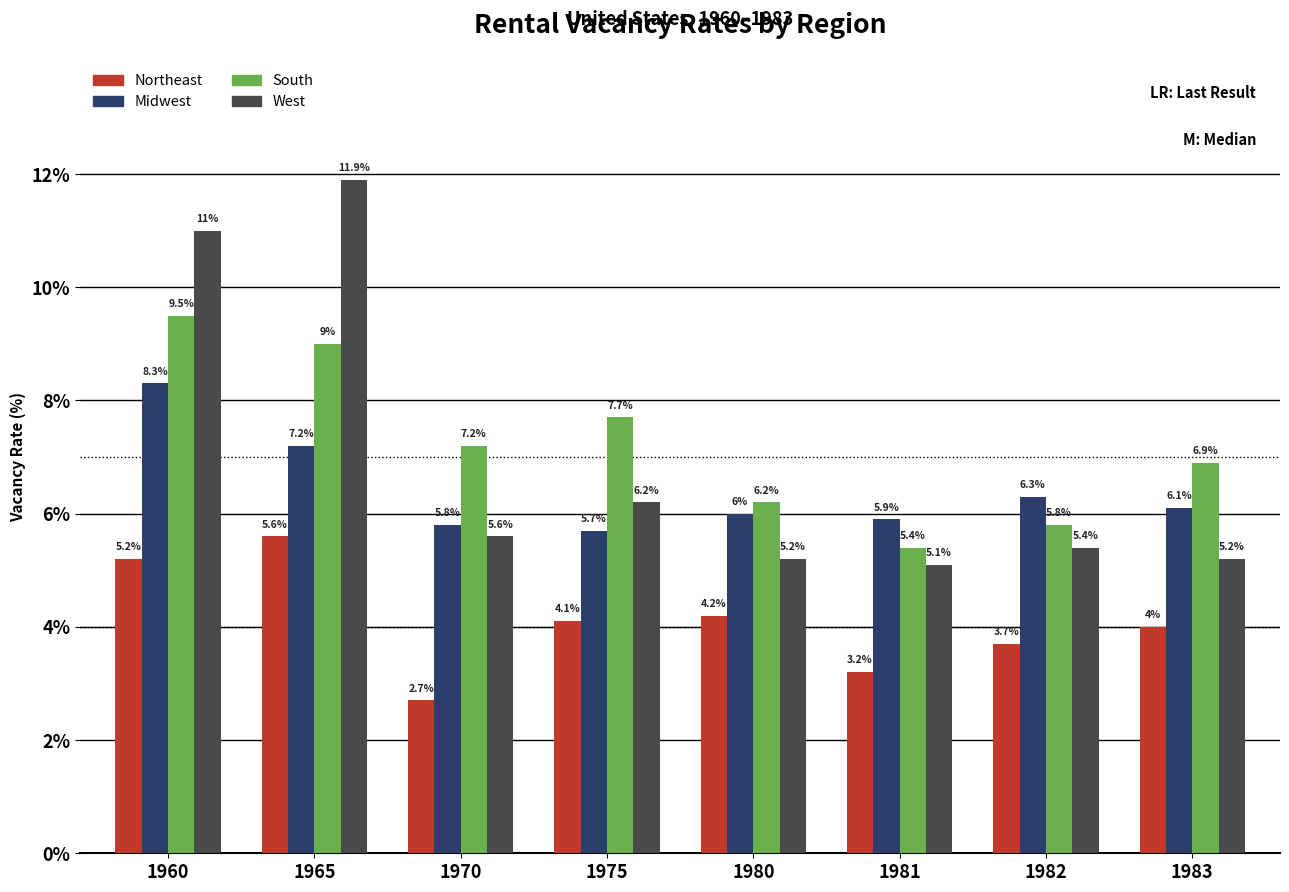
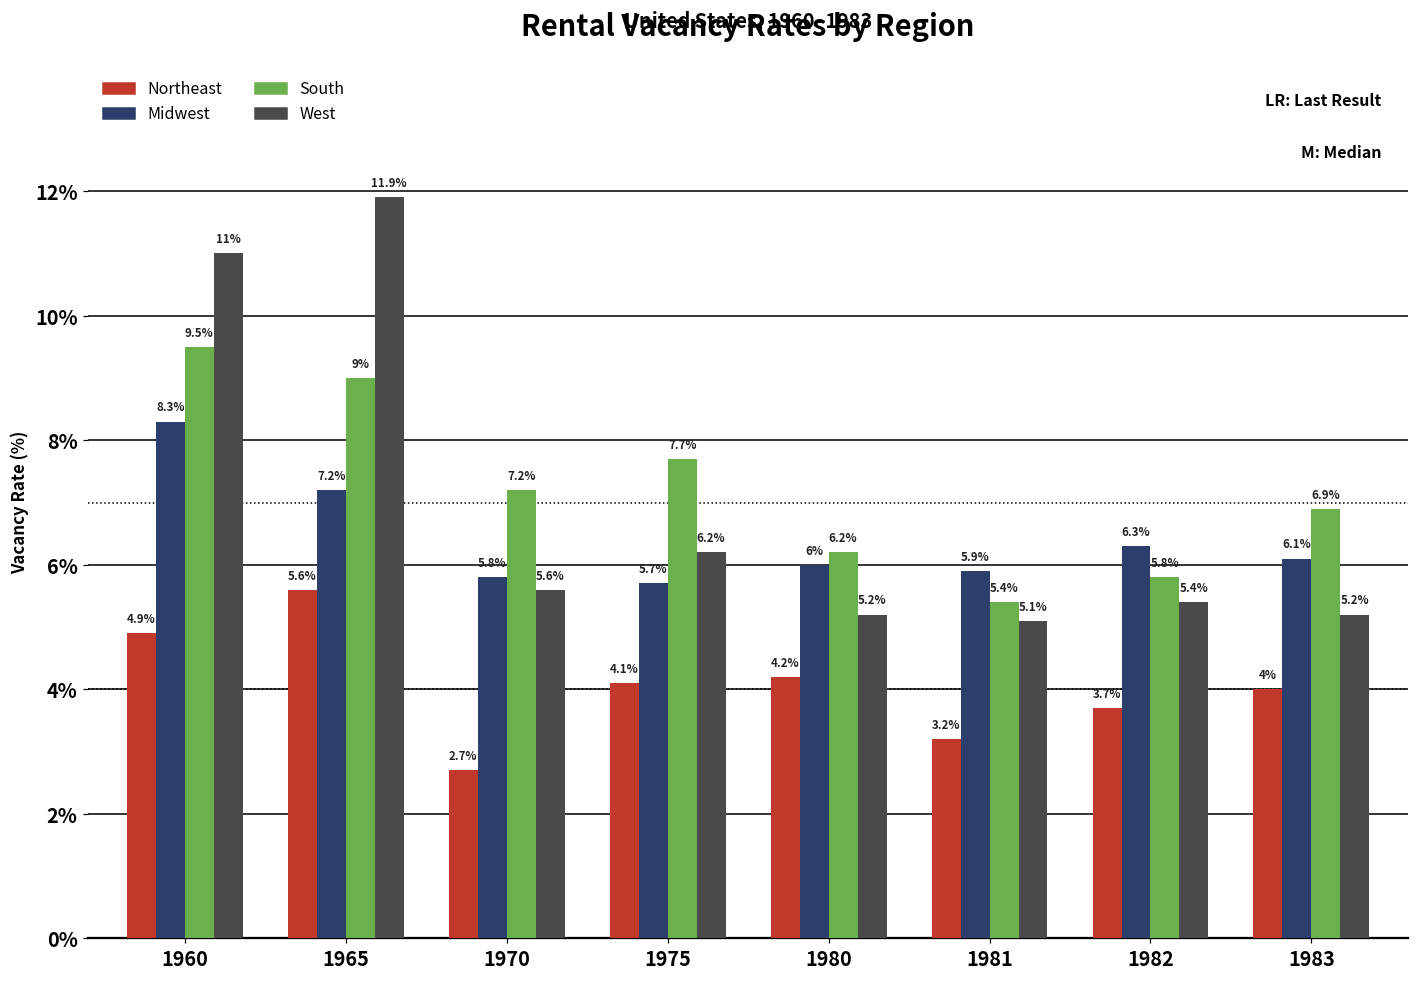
Northeast, 1960: 5.2% -> 4.9%
